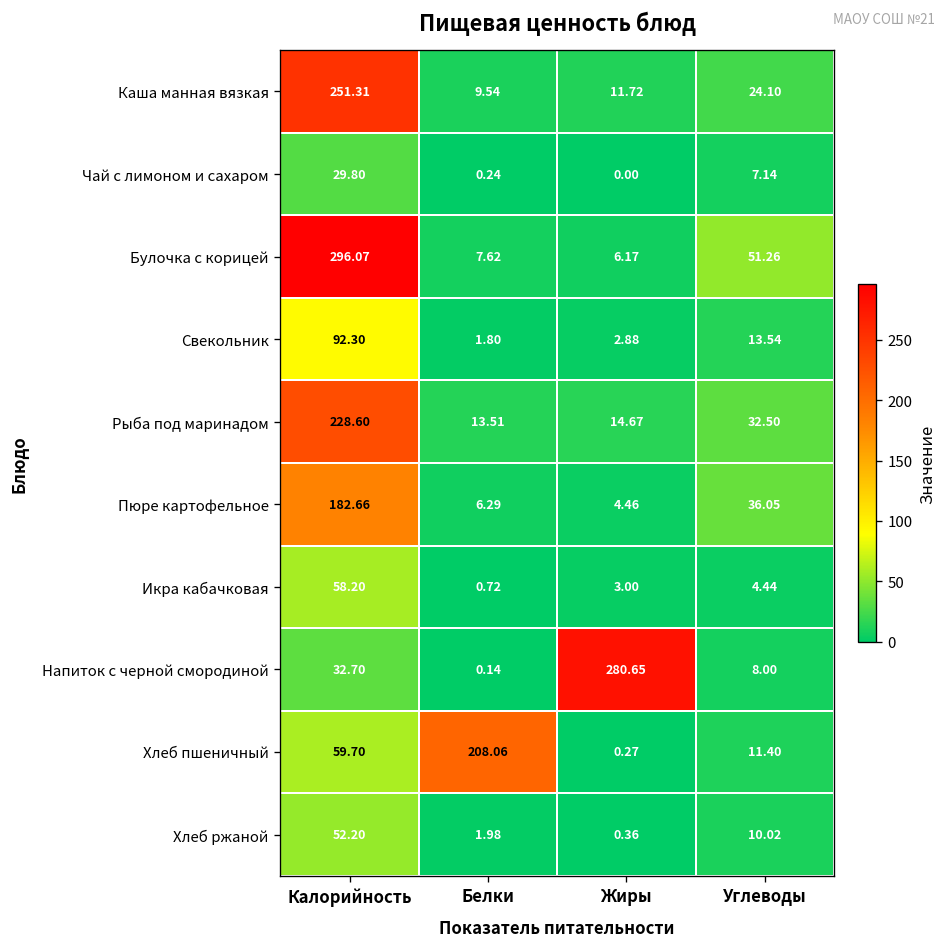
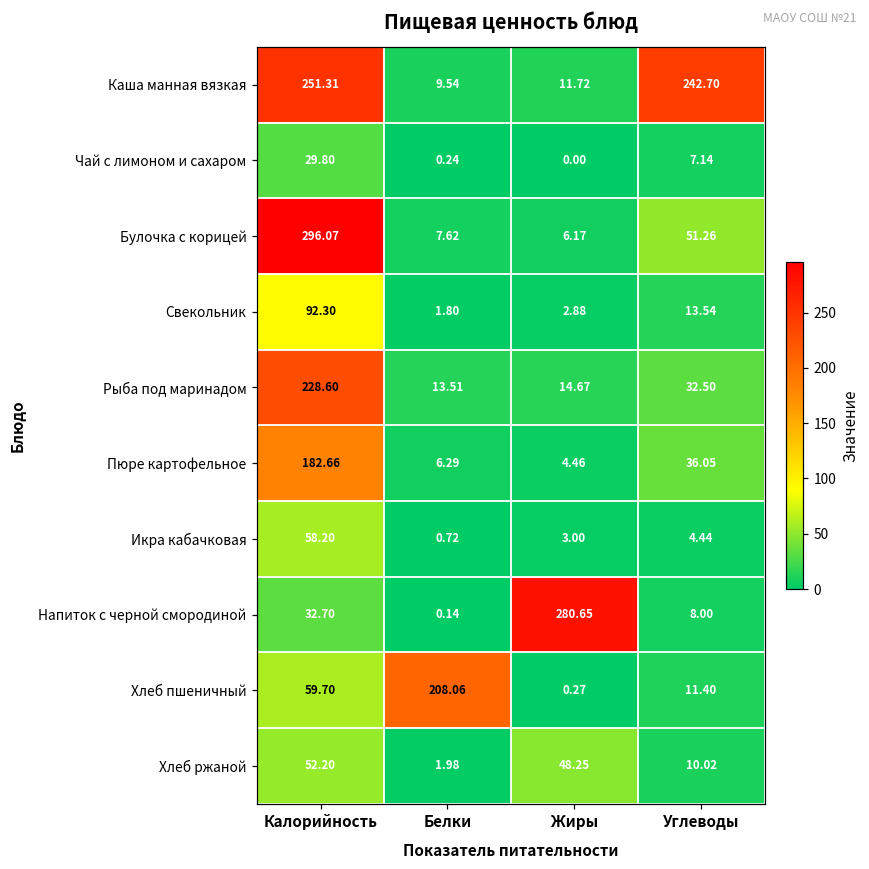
Каша манная вязкая, Углеводы: 24.10 -> 242.70
Хлеб ржаной, Жиры: 0.36 -> 48.25
